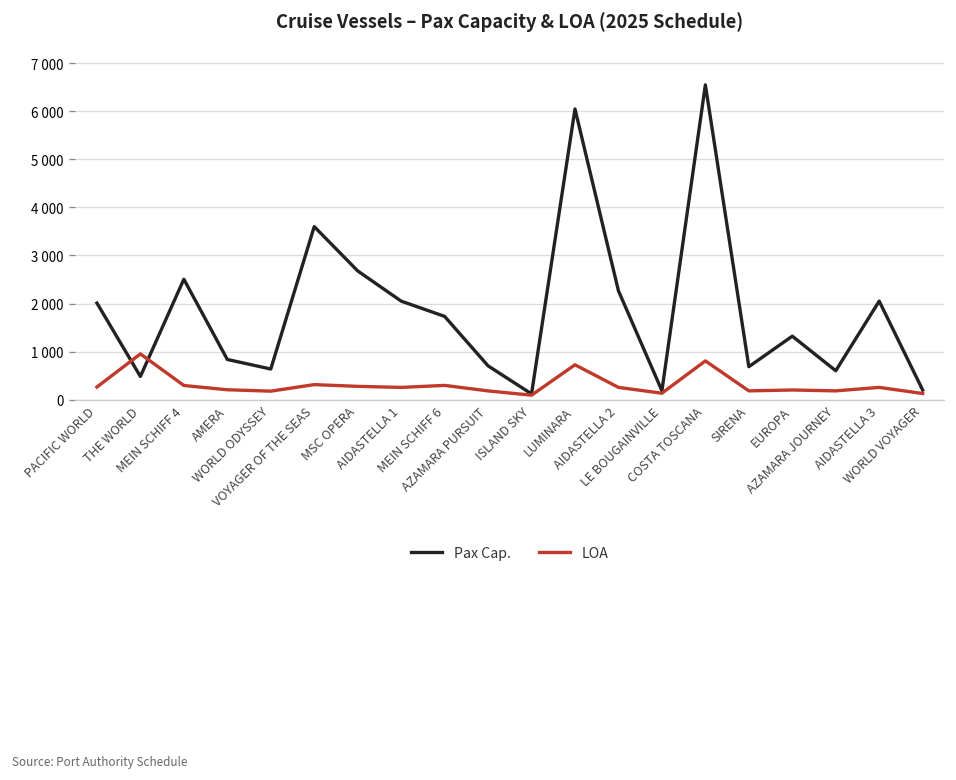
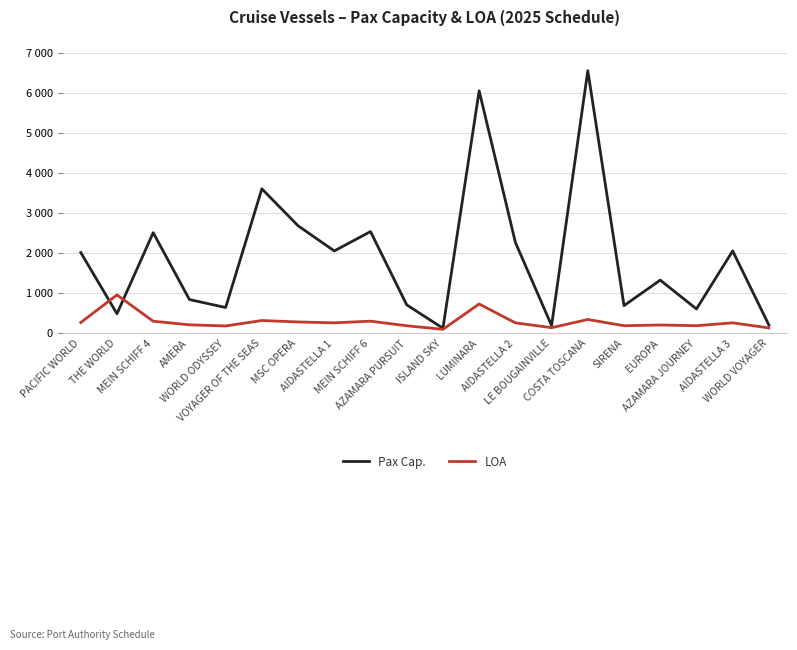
Pax Cap., MEIN SCHIFF 6: 1700 -> 2500
LOA, COSTA TOSCANA: 800 -> 300
